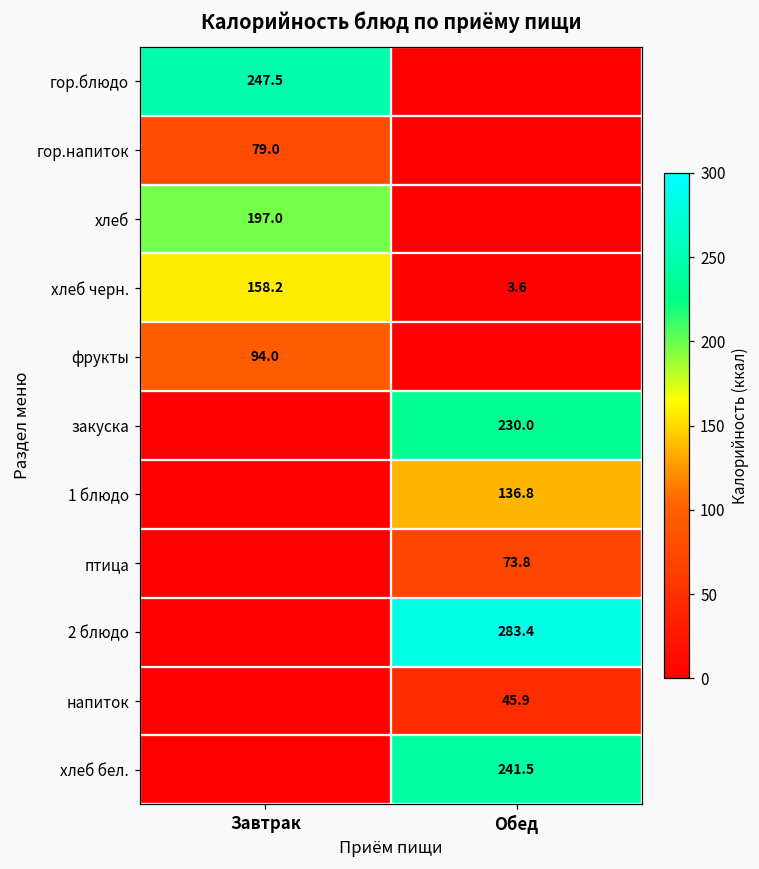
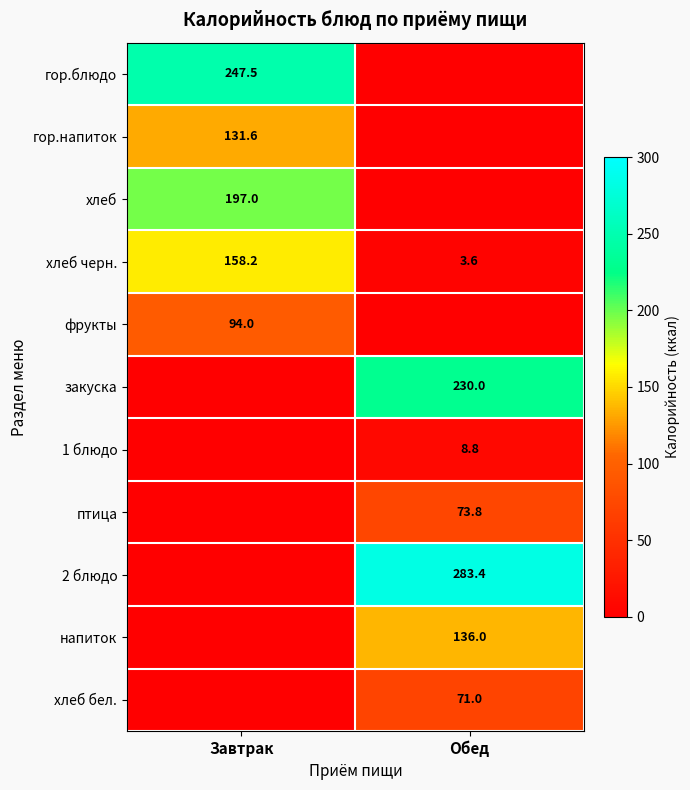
гор.напиток, Завтрак: 79.0 -> 131.6
1 блюдо, Обед: 136.8 -> 8.8
напиток, Обед: 45.9 -> 136.0
хлеб бел., Обед: 241.5 -> 71.0
